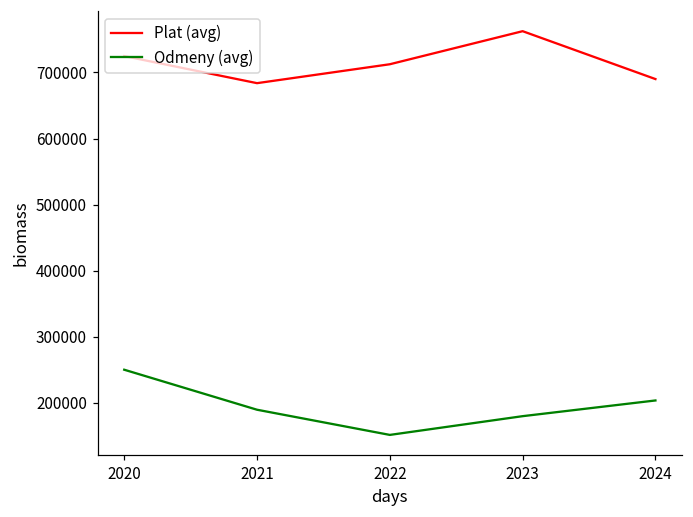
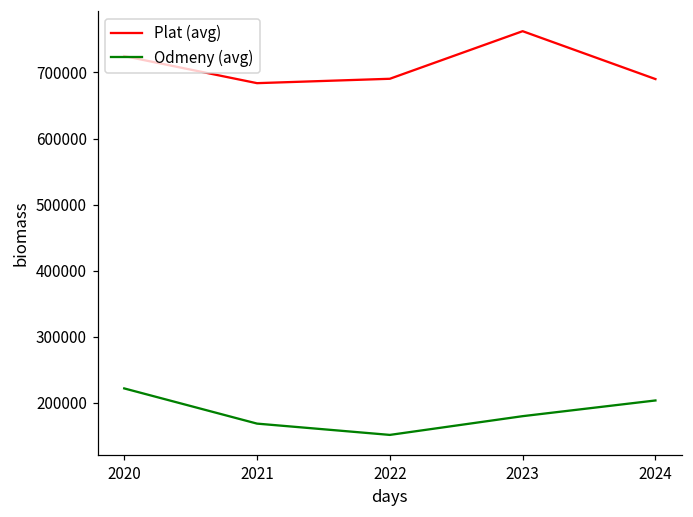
Odmeny (avg), 2020: 250000 -> 220000
Odmeny (avg), 2021: 190000 -> 170000
Plat (avg), 2022: 710000 -> 690000
